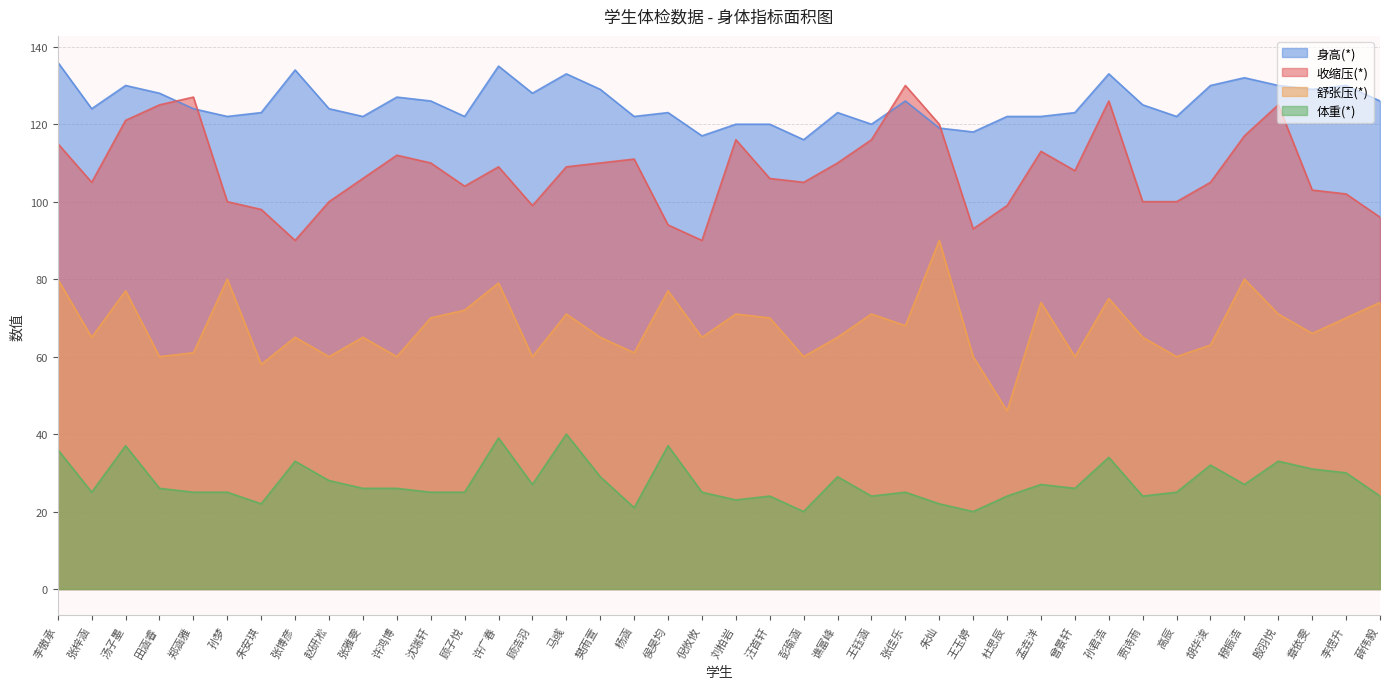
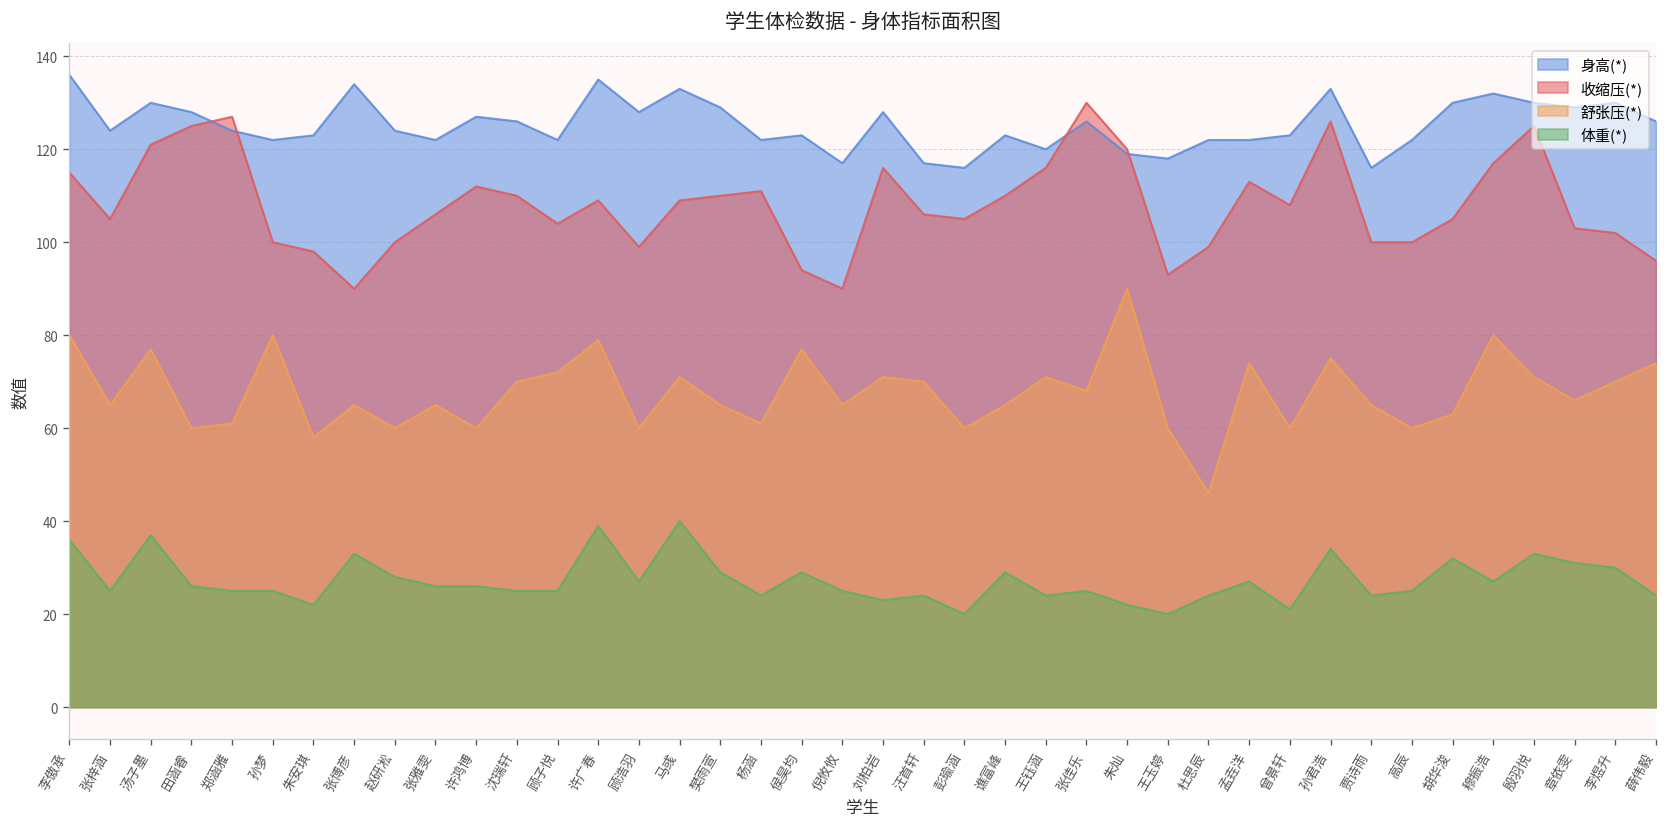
体重(*), 杨涵: 21 -> 24
体重(*), 侯昊均: 37 -> 29
身高(*), 刘柏岩: 120 -> 128
身高(*), 汪首轩: 120 -> 117
体重(*), 曾景轩: 26 -> 21
身高(*), 贾诗雨: 125 -> 116
